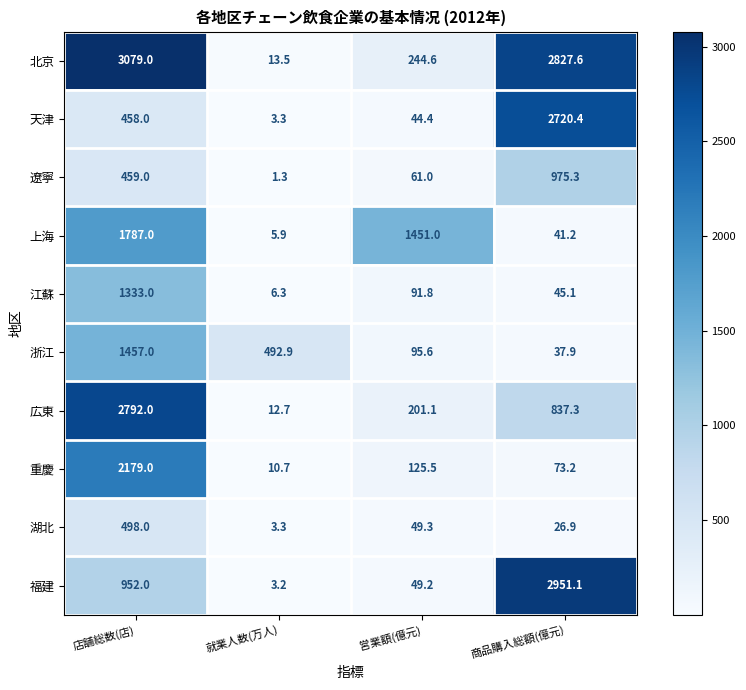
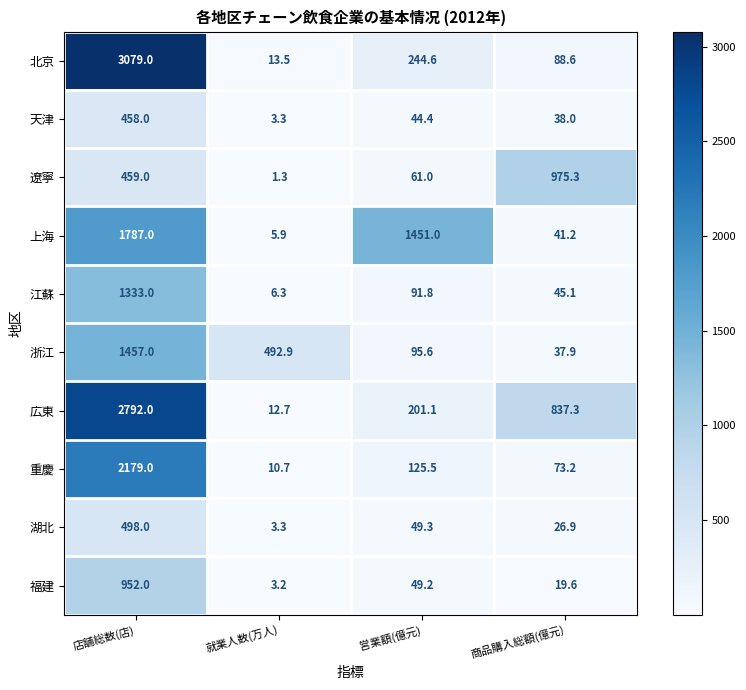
北京, 商品購入総額(億元): 2827.6 -> 88.6
天津, 商品購入総額(億元): 2720.4 -> 38.0
福建, 商品購入総額(億元): 2951.1 -> 19.6
